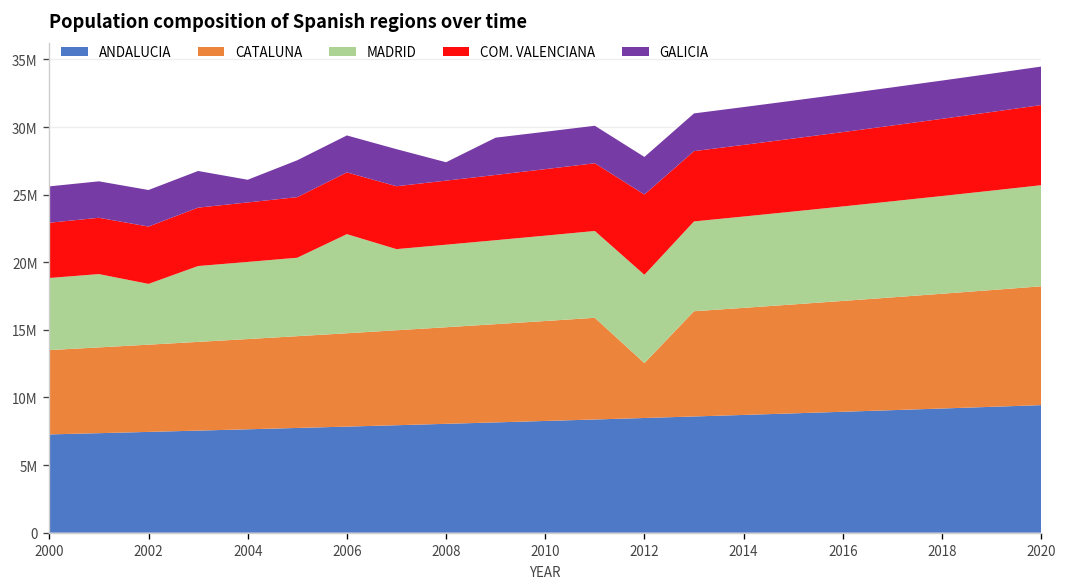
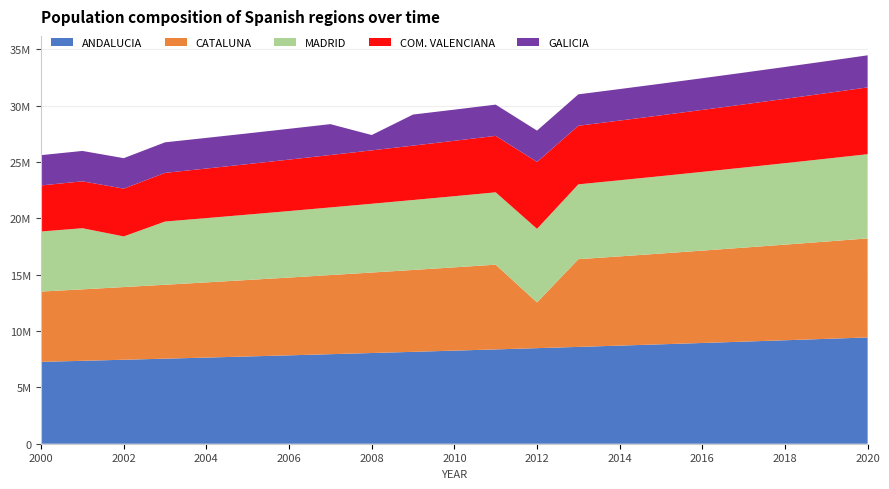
GALICIA, 2004: 1700000 -> 2700000
MADRID, 2006: 7300000 -> 5900000
